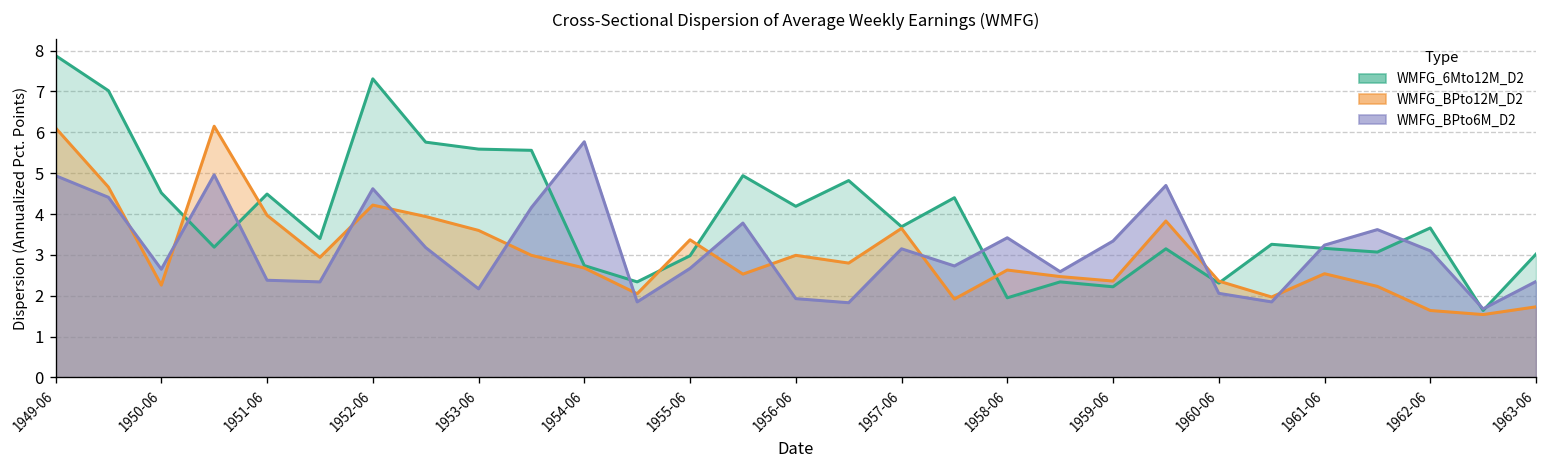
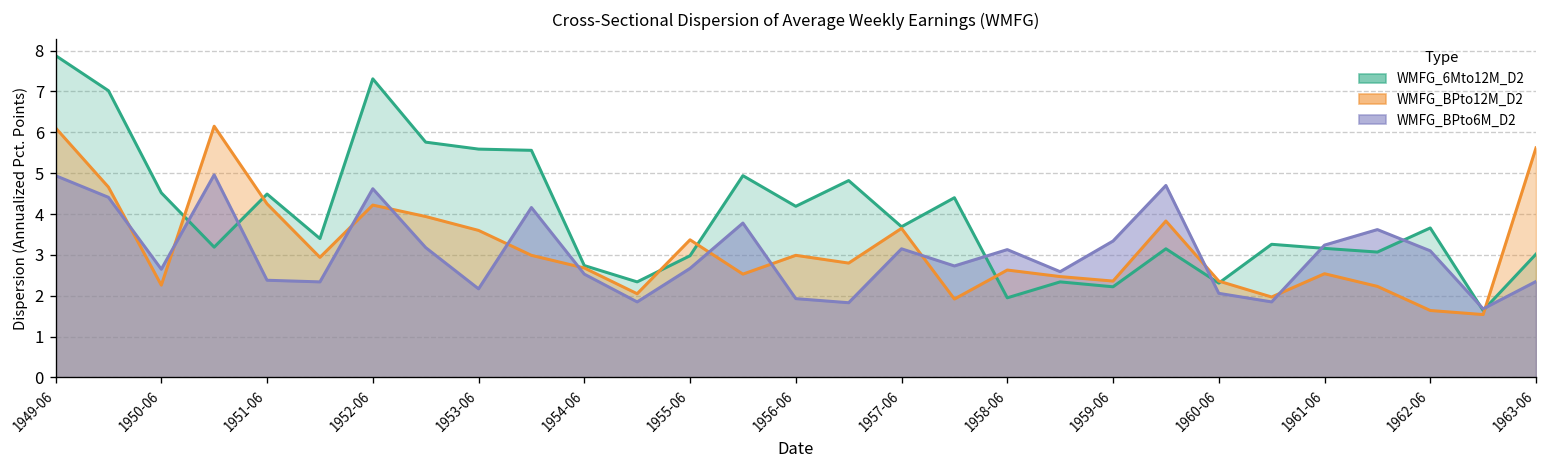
WMFG_BPto12M_D2, 1951-06: 4.0 -> 4.3
WMFG_BPto6M_D2, 1954-06: 5.8 -> 2.5
WMFG_BPto6M_D2, 1958-06: 3.4 -> 3.1
WMFG_BPto12M_D2, 1963-06: 1.7 -> 5.6
